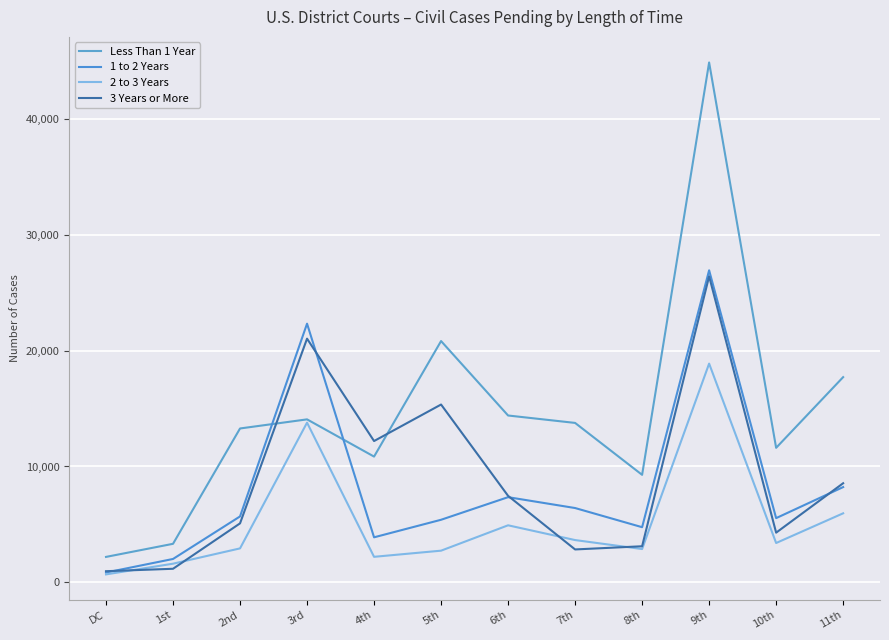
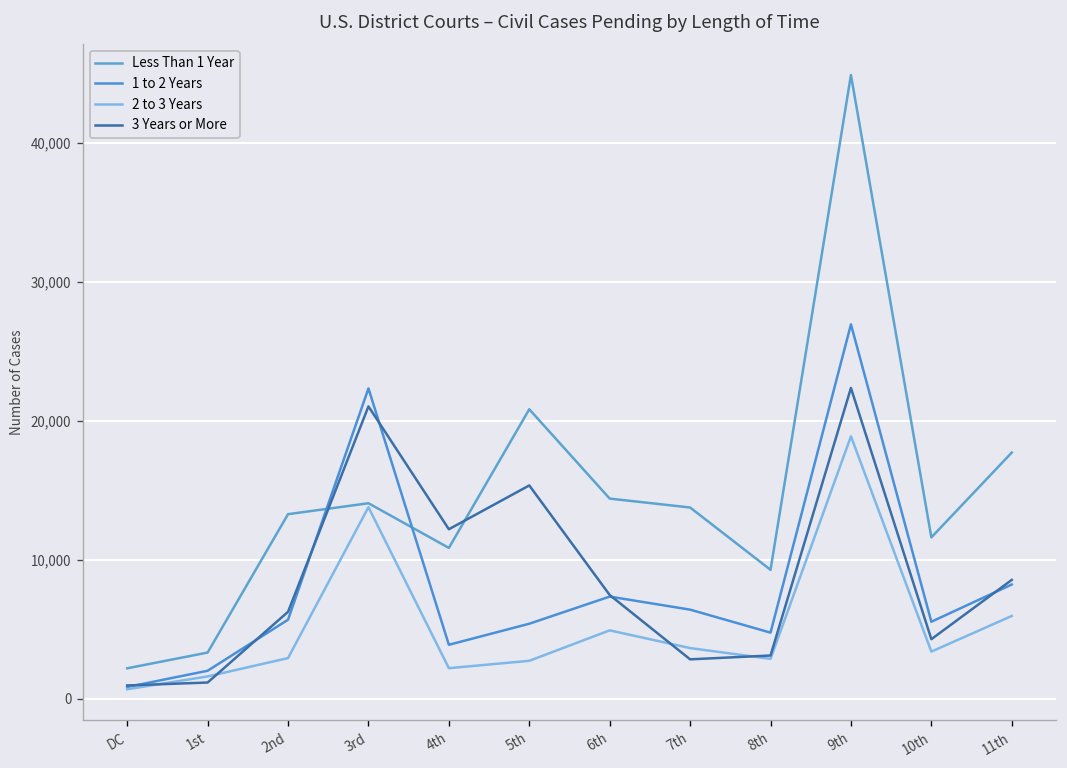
3 Years or More, 2nd: 5,100 -> 6,300
3 Years or More, 9th: 26,400 -> 22,400
